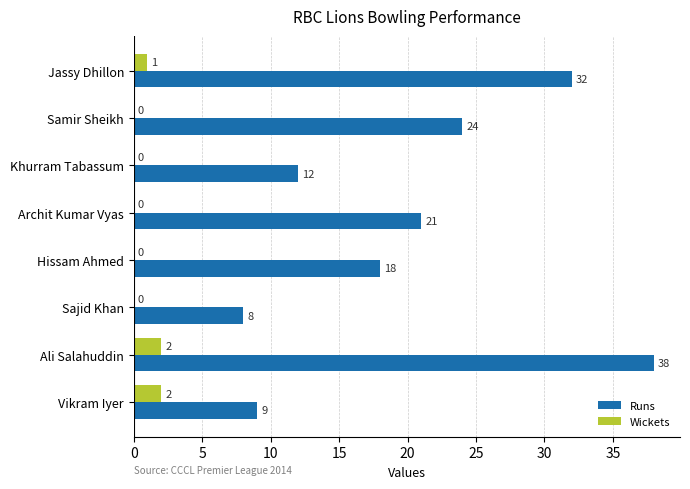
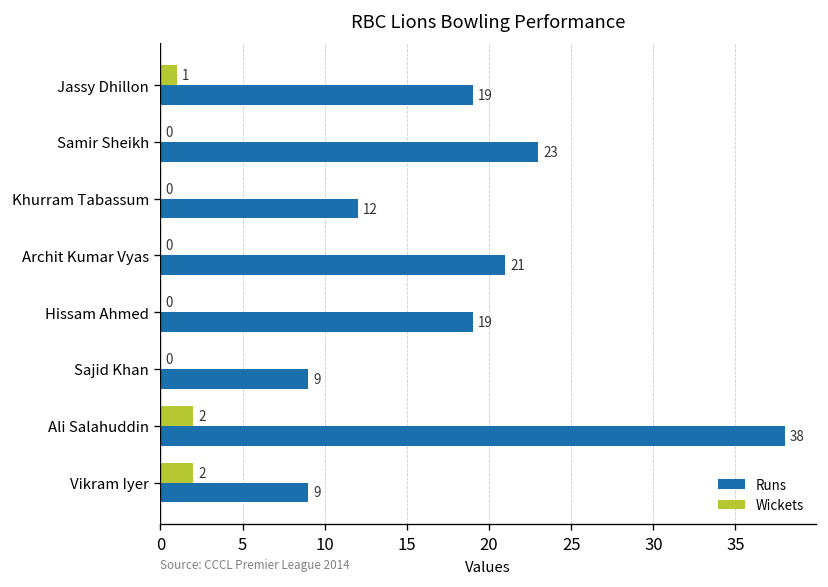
Runs, Jassy Dhillon: 32 -> 19
Runs, Samir Sheikh: 24 -> 23
Runs, Hissam Ahmed: 18 -> 19
Runs, Sajid Khan: 8 -> 9
